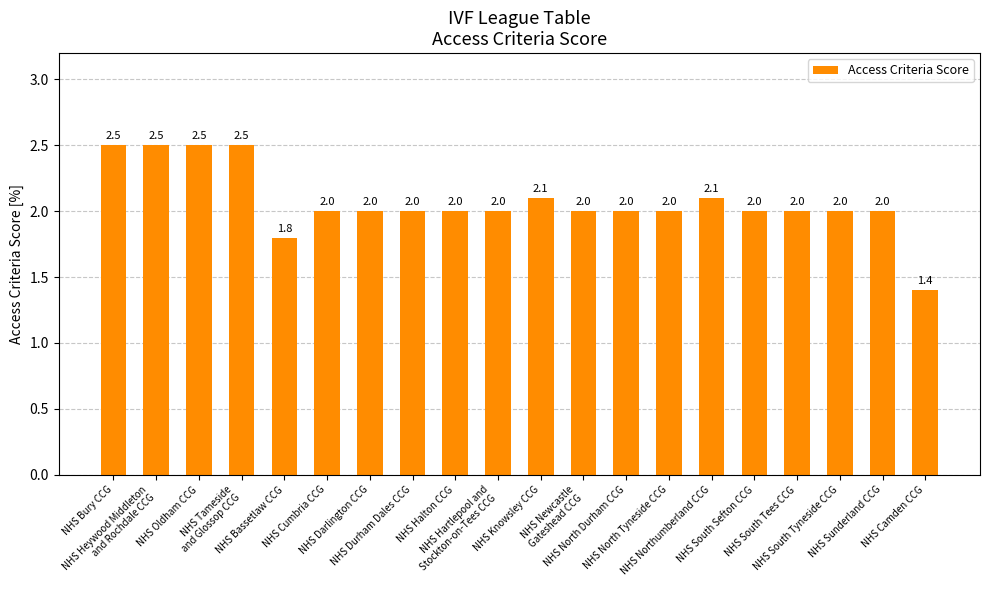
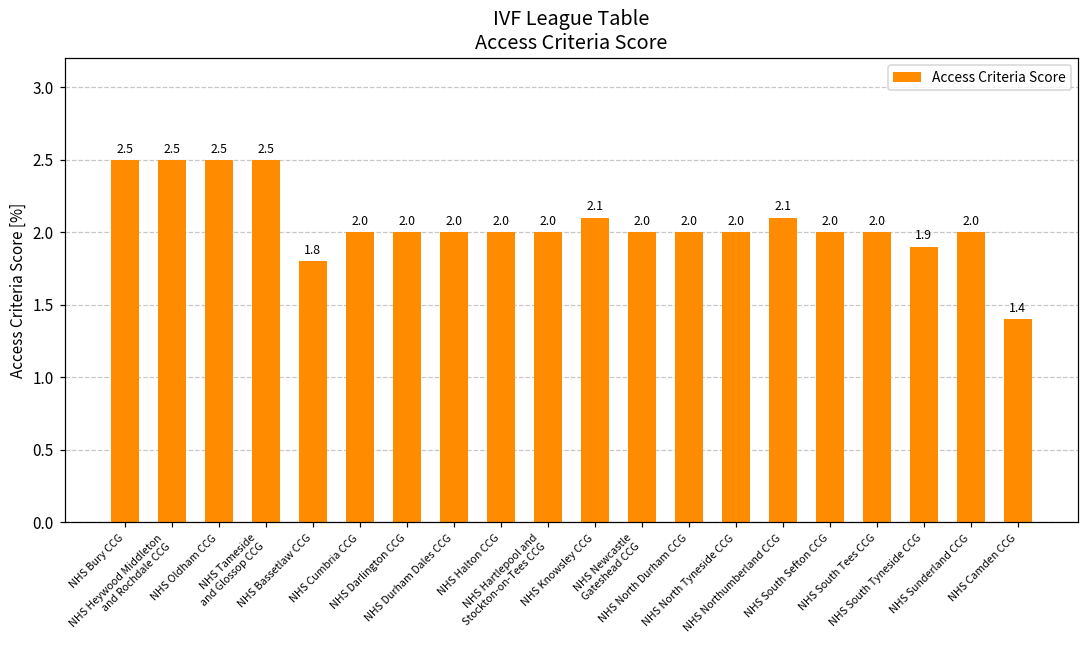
NHS South Tyneside CCG: 2.0 -> 1.9
